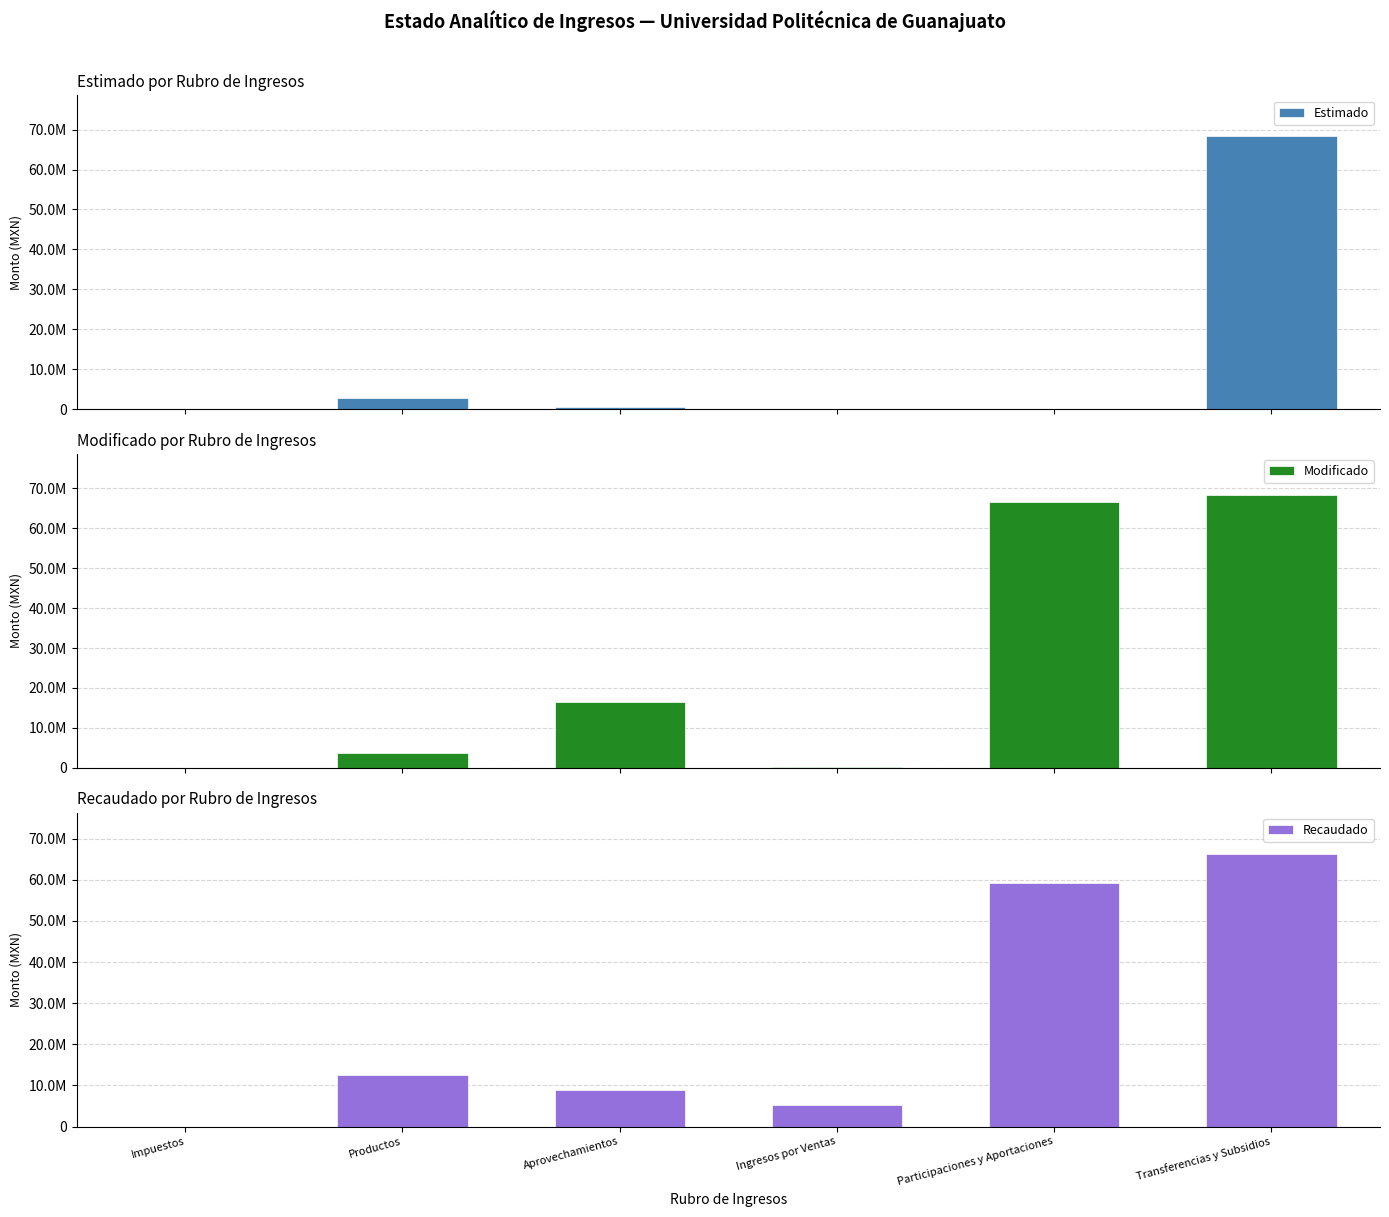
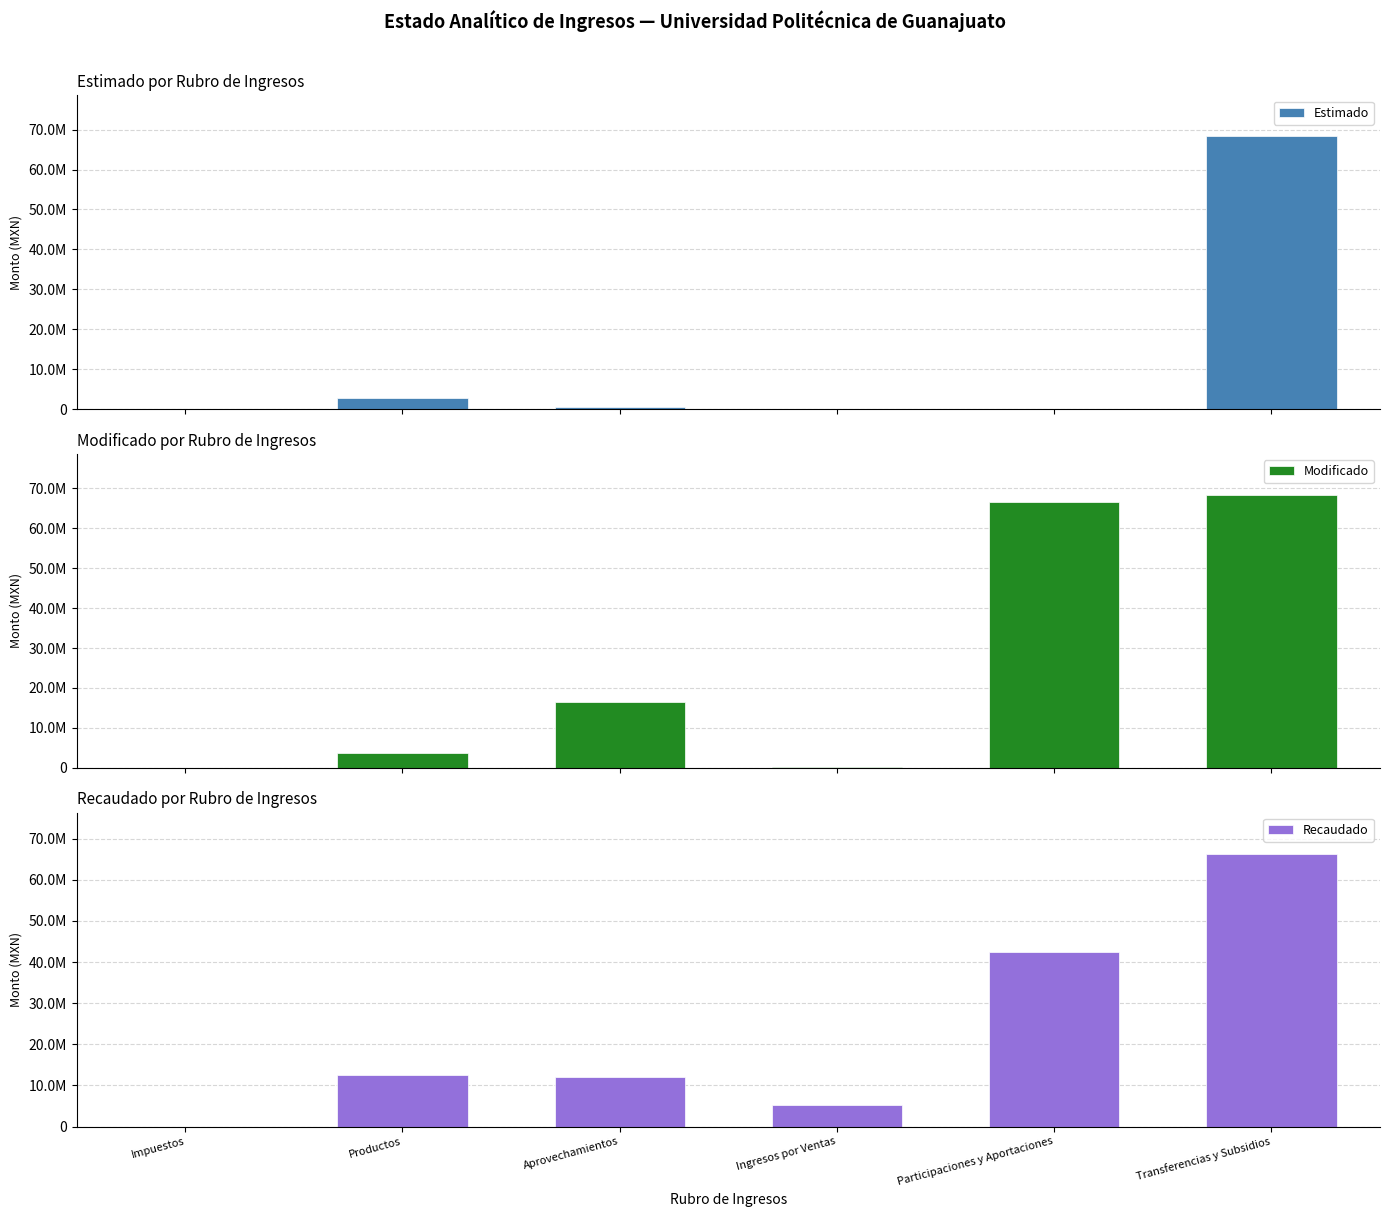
Recaudado por Rubro de Ingresos, Aprovechamientos: 9000000 -> 12000000
Recaudado por Rubro de Ingresos, Participaciones y Aportaciones: 59000000 -> 42000000
